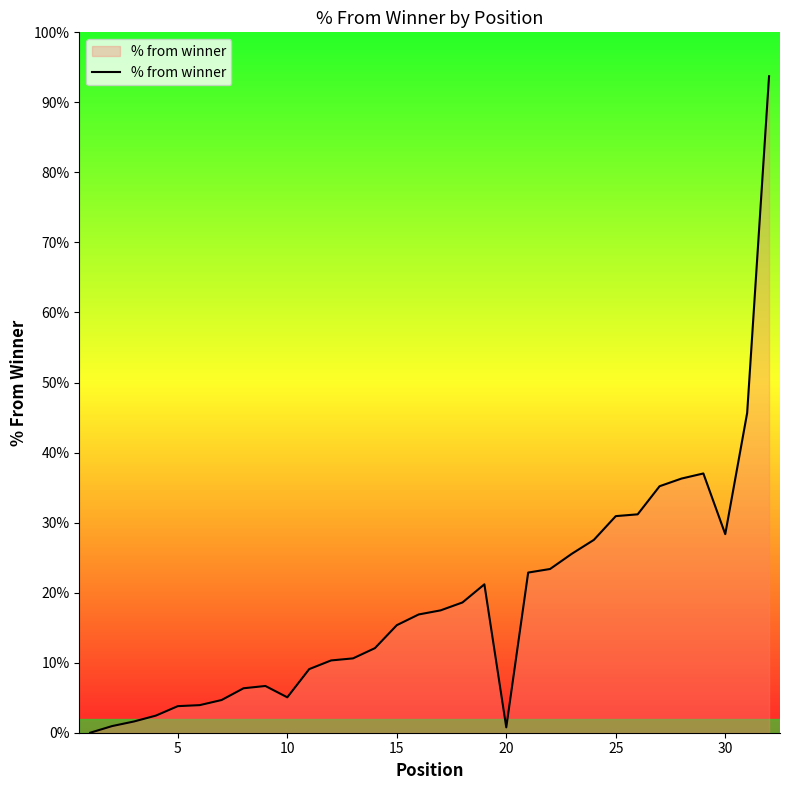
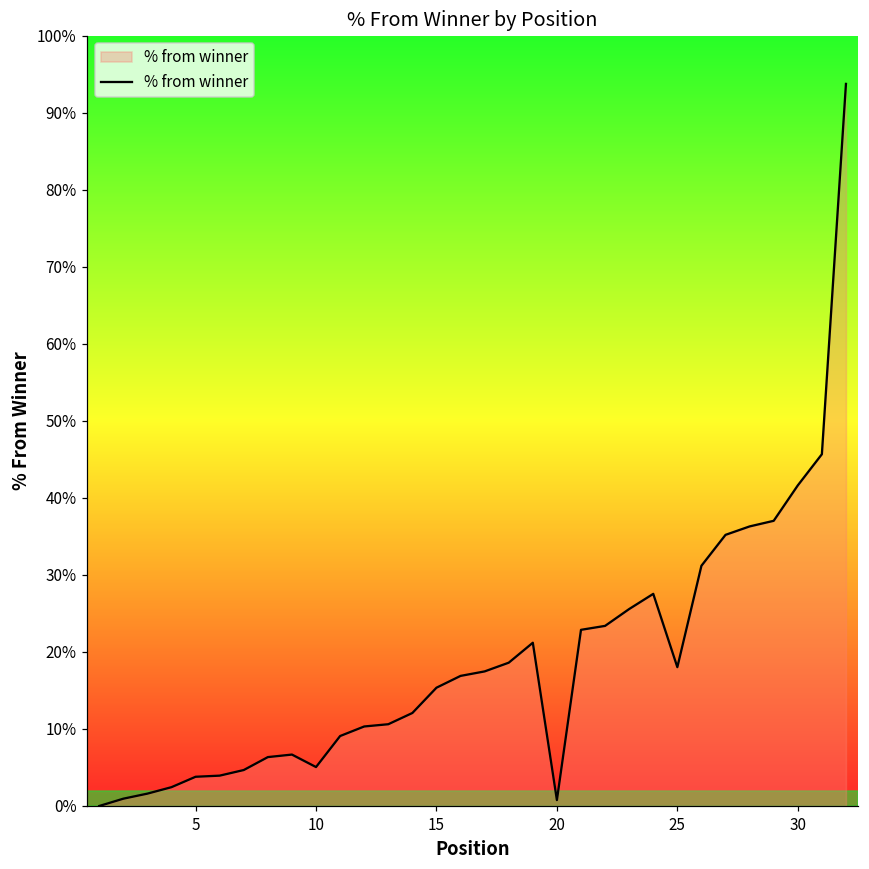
25: 31% -> 18%
30: 28% -> 42%
